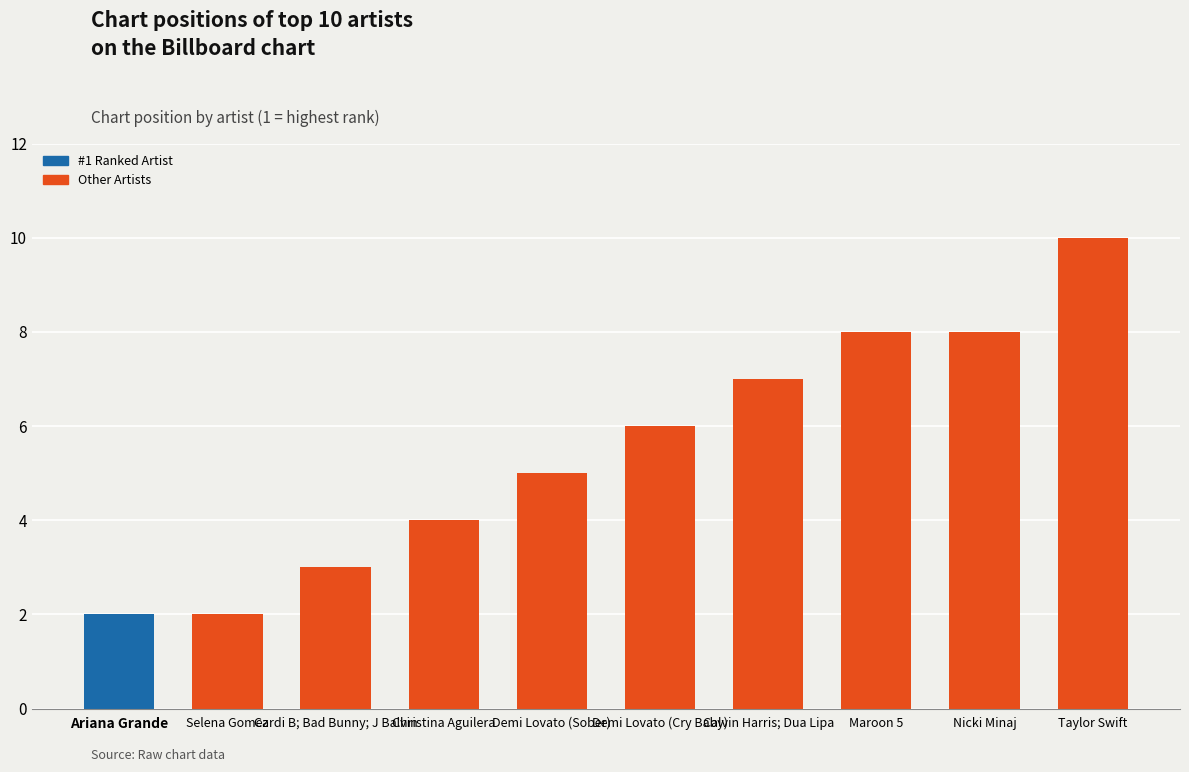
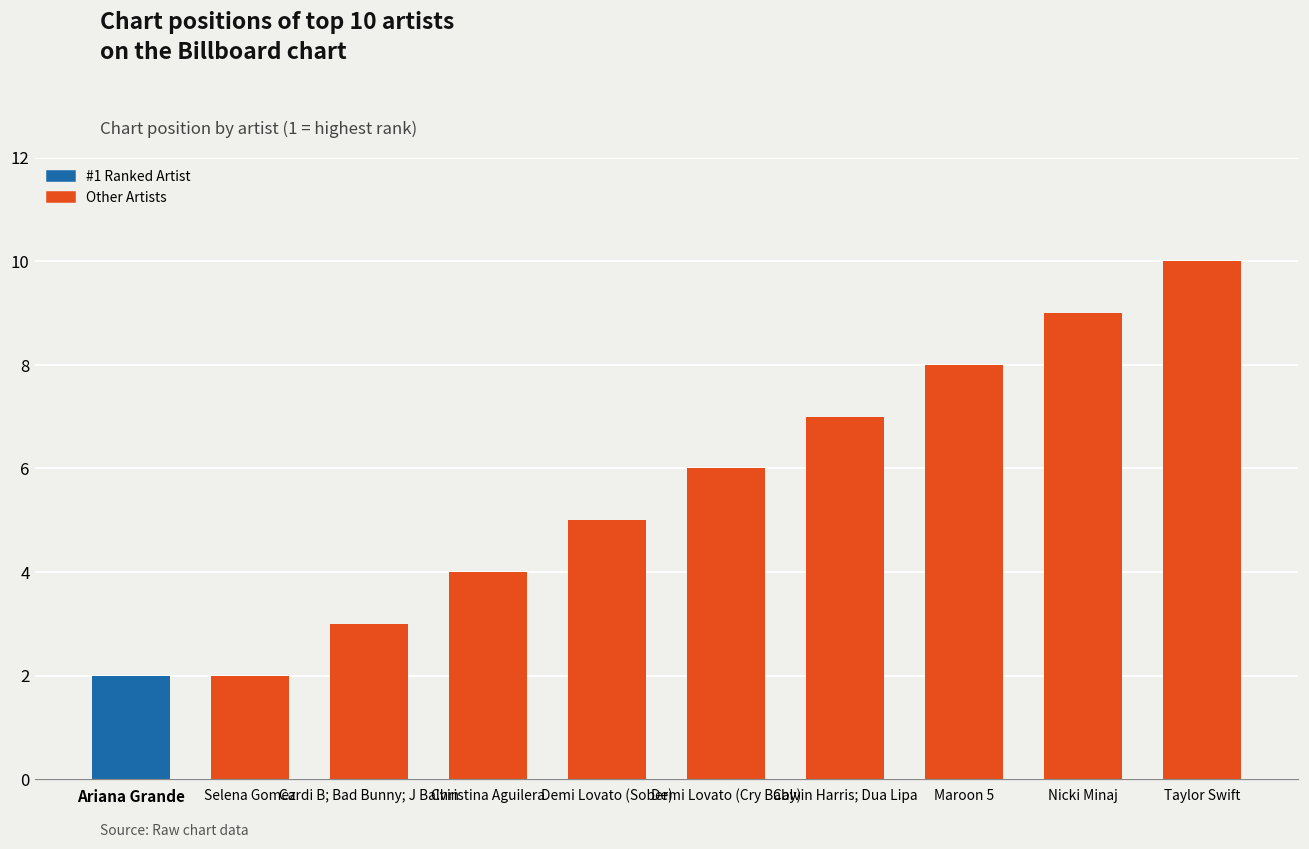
Nicki Minaj: 8 -> 9
